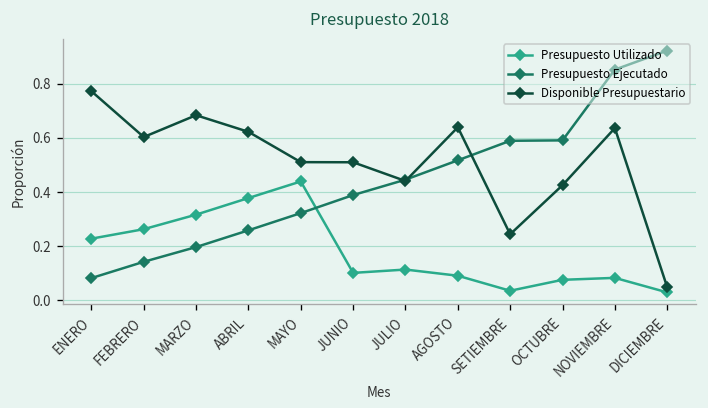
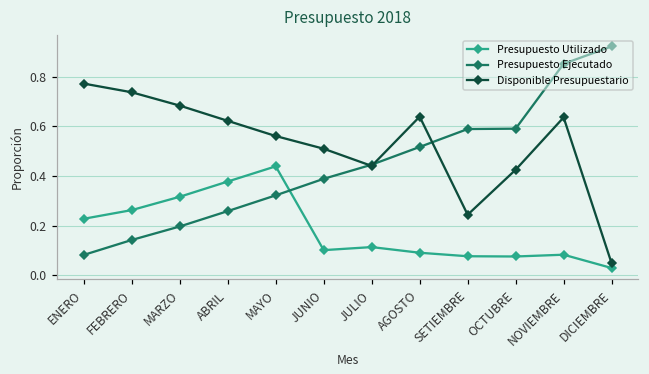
Disponible Presupuestario, FEBRERO: 0.60 -> 0.74
Disponible Presupuestario, MAYO: 0.51 -> 0.56
Presupuesto Utilizado, SETIEMBRE: 0.04 -> 0.08
